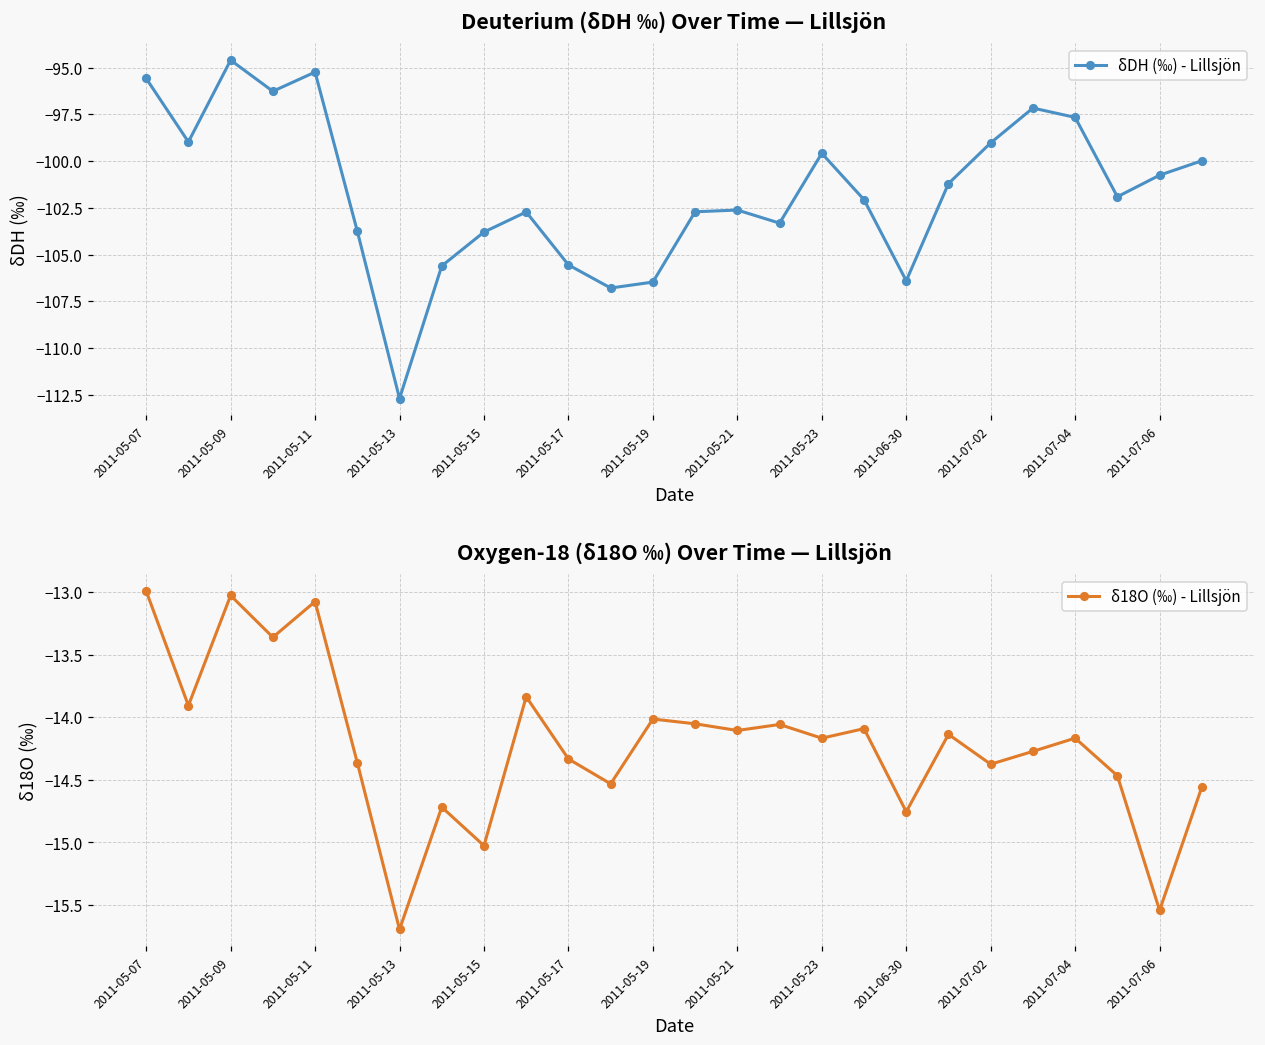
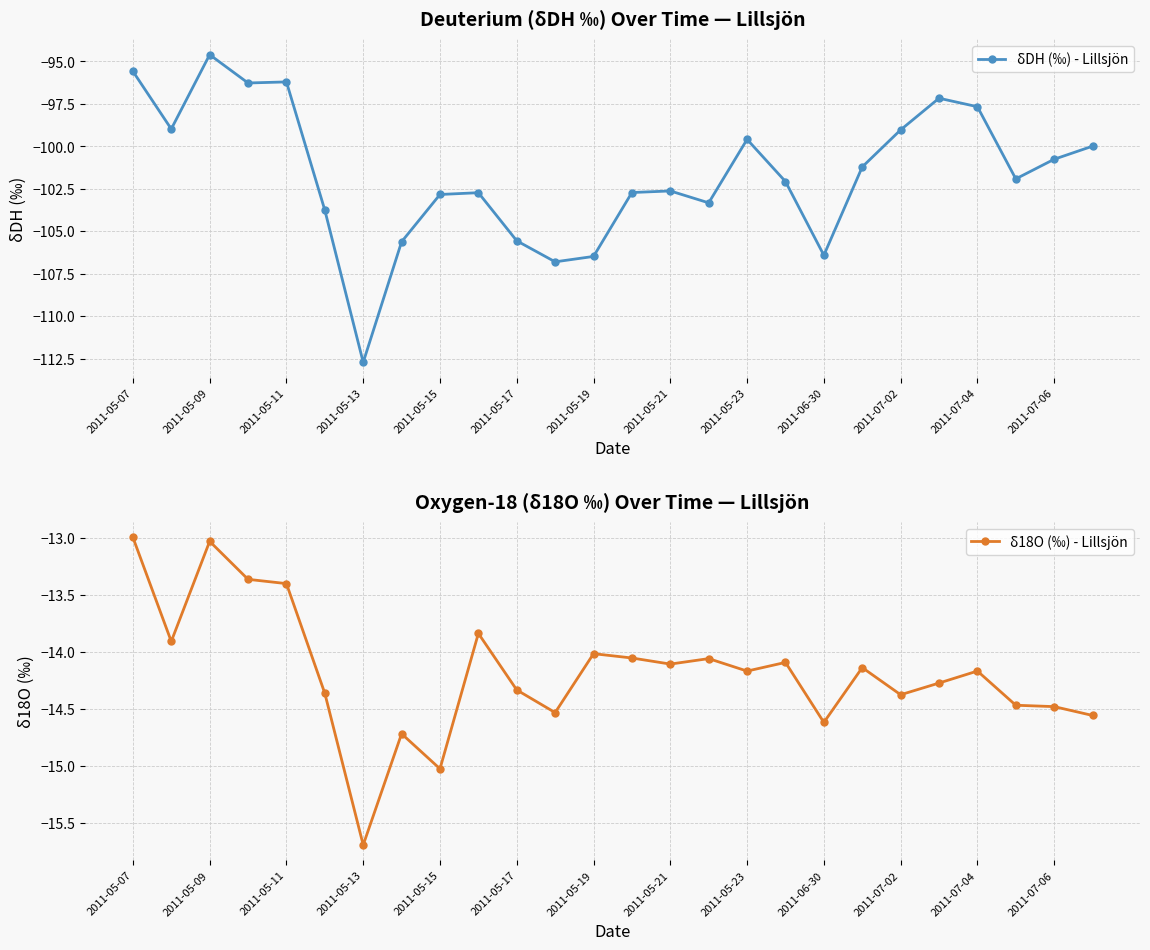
Deuterium (δDH ‰) Over Time — Lillsjön, 2011-05-11: -95.2 -> -96.2
Deuterium (δDH ‰) Over Time — Lillsjön, 2011-05-15: -103.8 -> -102.8
Oxygen-18 (δ18O ‰) Over Time — Lillsjön, 2011-05-11: -13.08 -> -13.40
Oxygen-18 (δ18O ‰) Over Time — Lillsjön, 2011-06-30: -14.75 -> -14.62
Oxygen-18 (δ18O ‰) Over Time — Lillsjön, 2011-07-06: -15.54 -> -14.48
